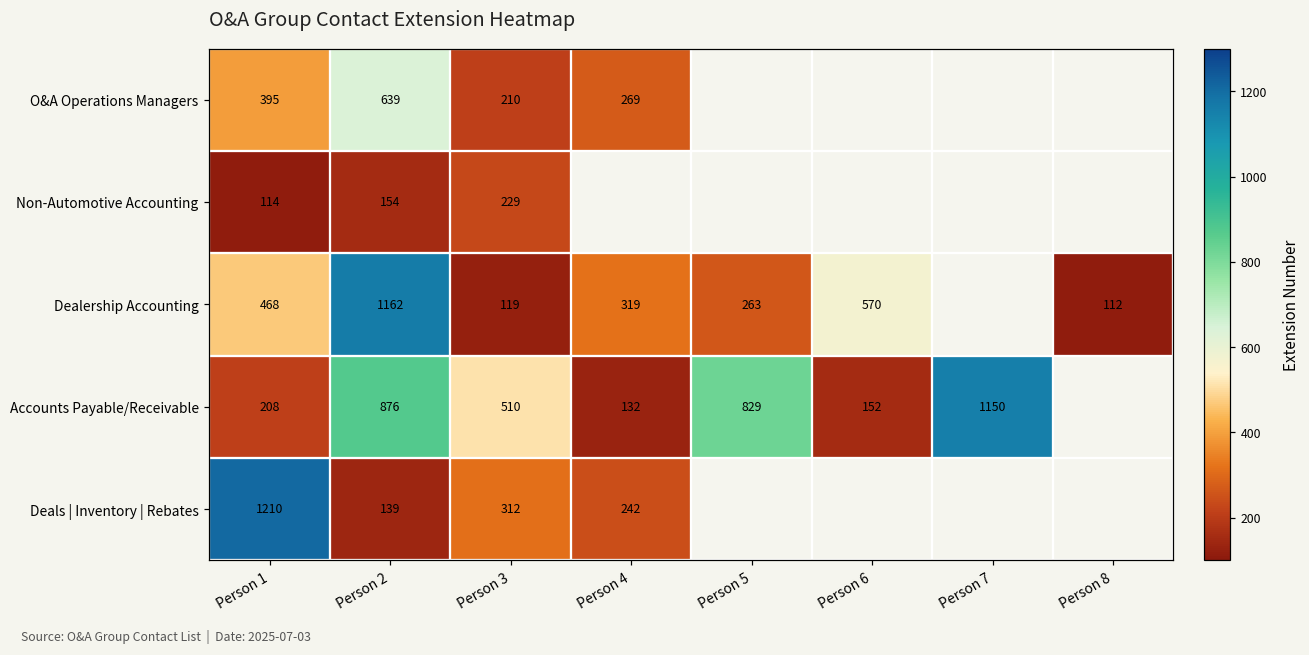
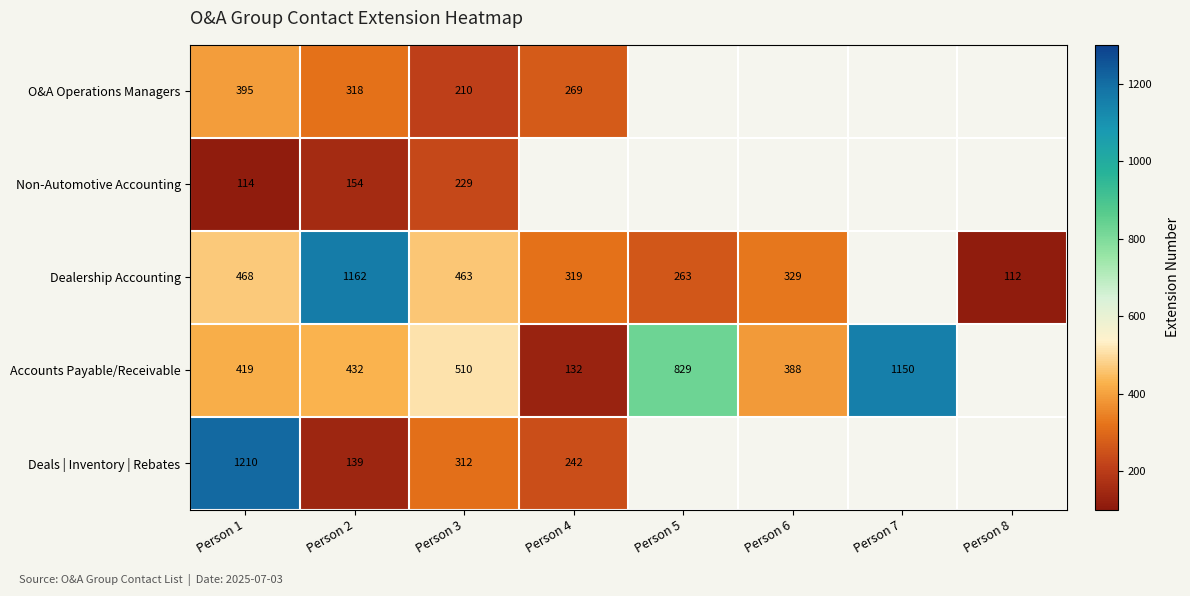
O&A Operations Managers, Person 2: 639 -> 318
Dealership Accounting, Person 3: 119 -> 463
Dealership Accounting, Person 6: 570 -> 329
Accounts Payable/Receivable, Person 1: 208 -> 419
Accounts Payable/Receivable, Person 2: 876 -> 432
Accounts Payable/Receivable, Person 6: 152 -> 388
